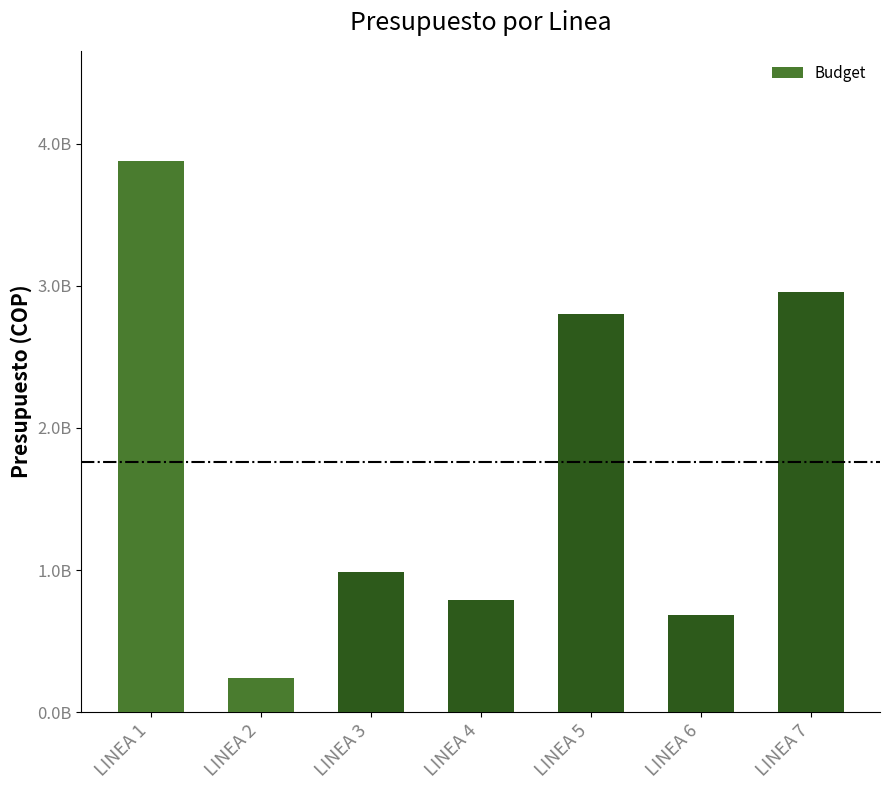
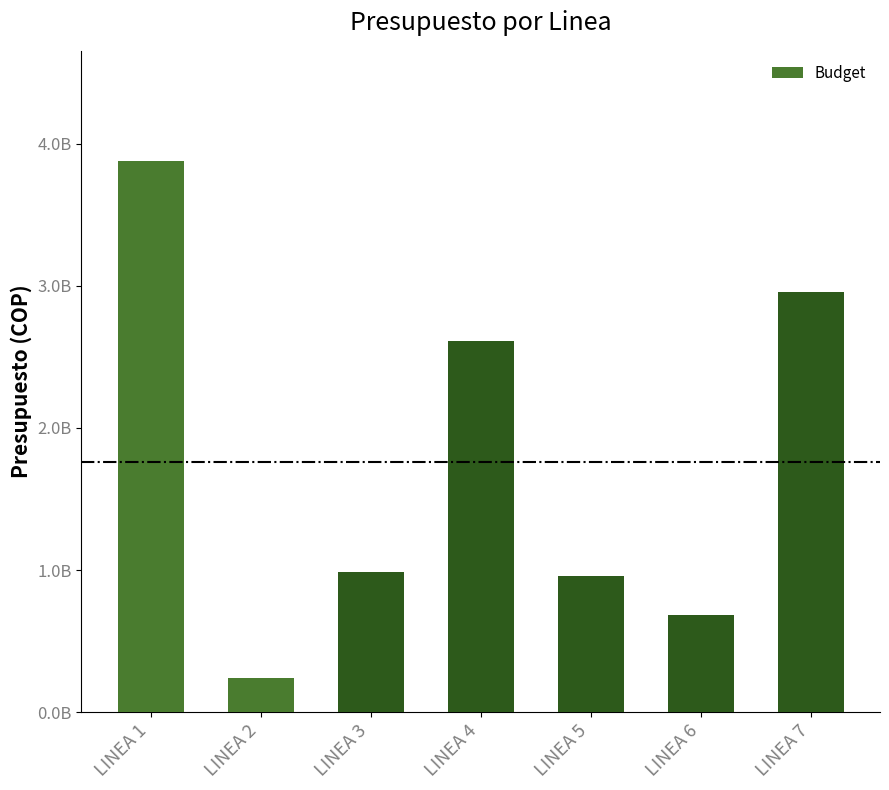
LINEA 4: 790000000 -> 2610000000
LINEA 5: 2800000000 -> 960000000
